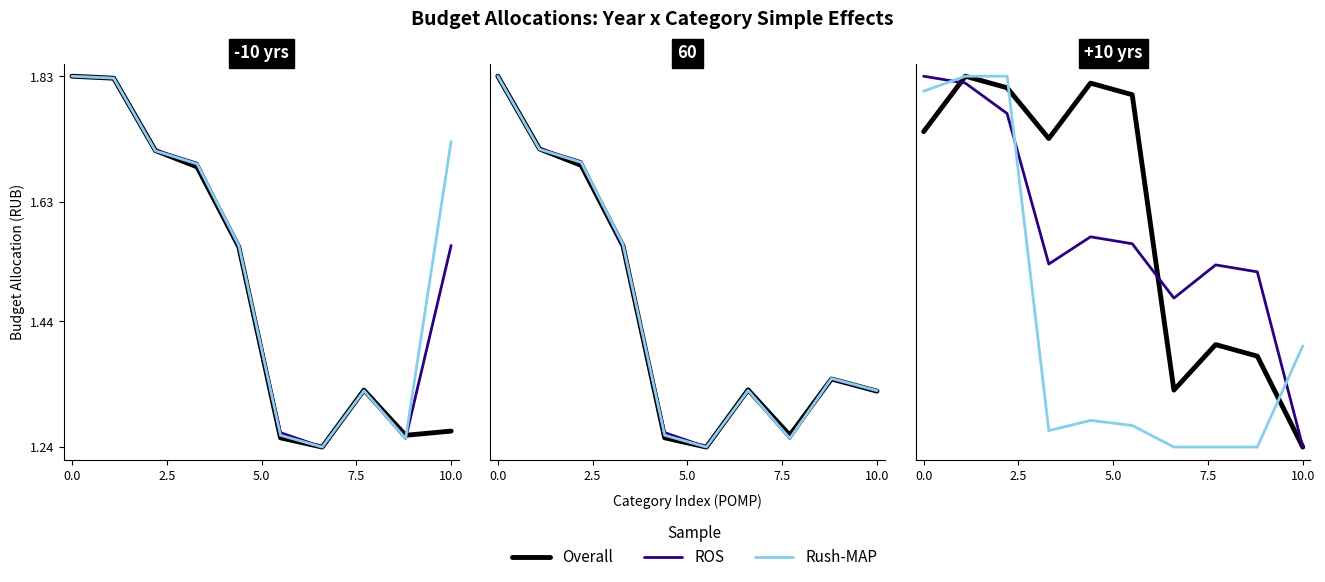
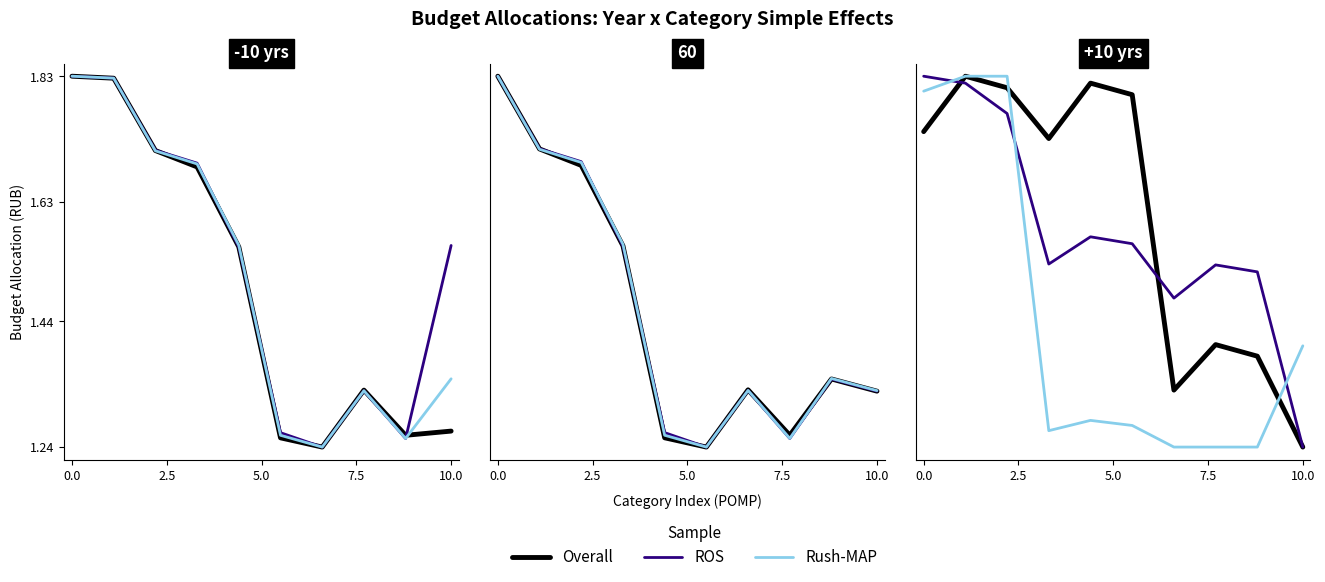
-10 yrs, Rush-MAP, 10.0: 1.73 -> 1.35
